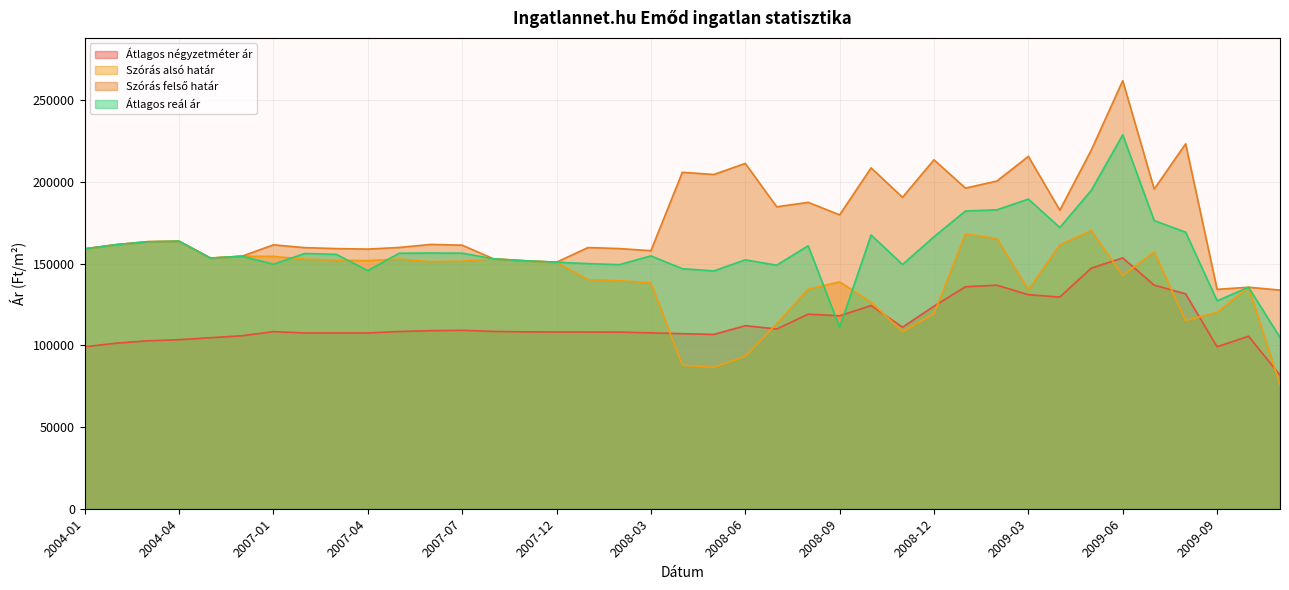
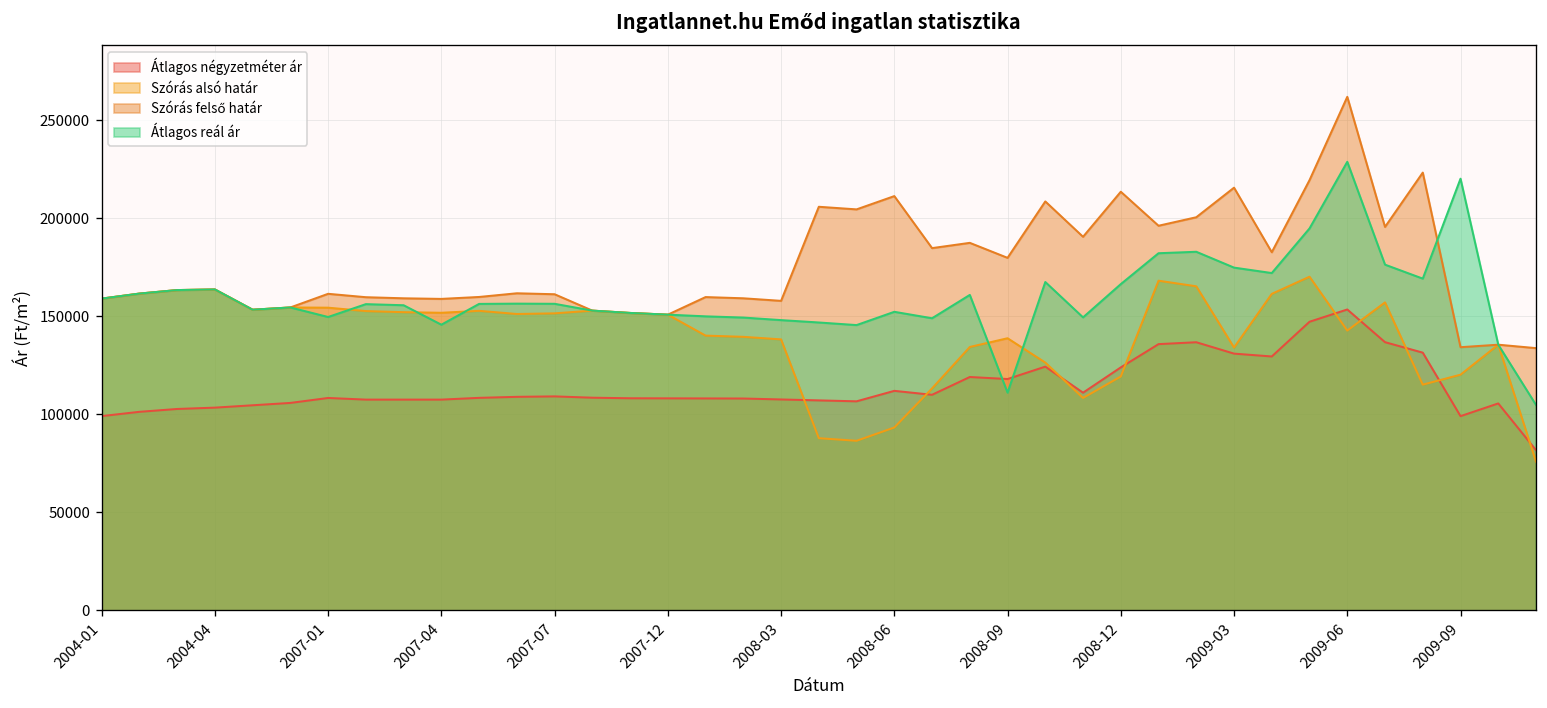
Átlagos reál ár, 2008-03: 155000 -> 148000
Átlagos reál ár, 2009-03: 189000 -> 175000
Átlagos reál ár, 2009-09: 127000 -> 220000
